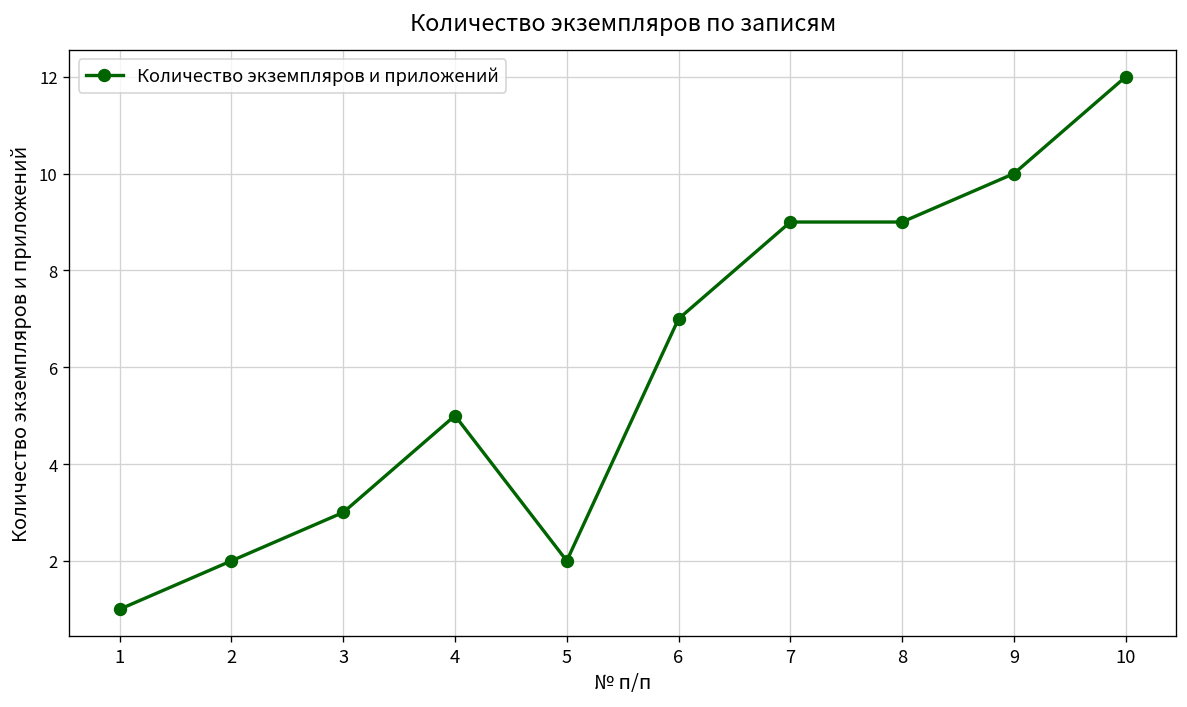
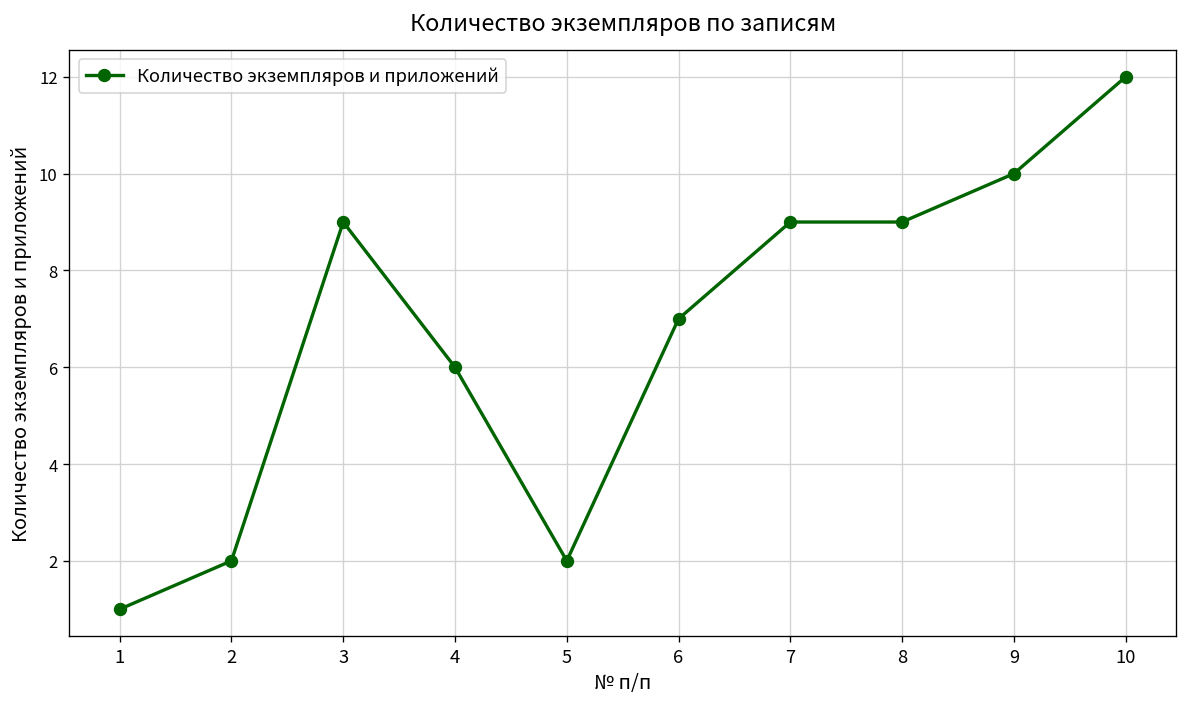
3: 3 -> 9
4: 5 -> 6
